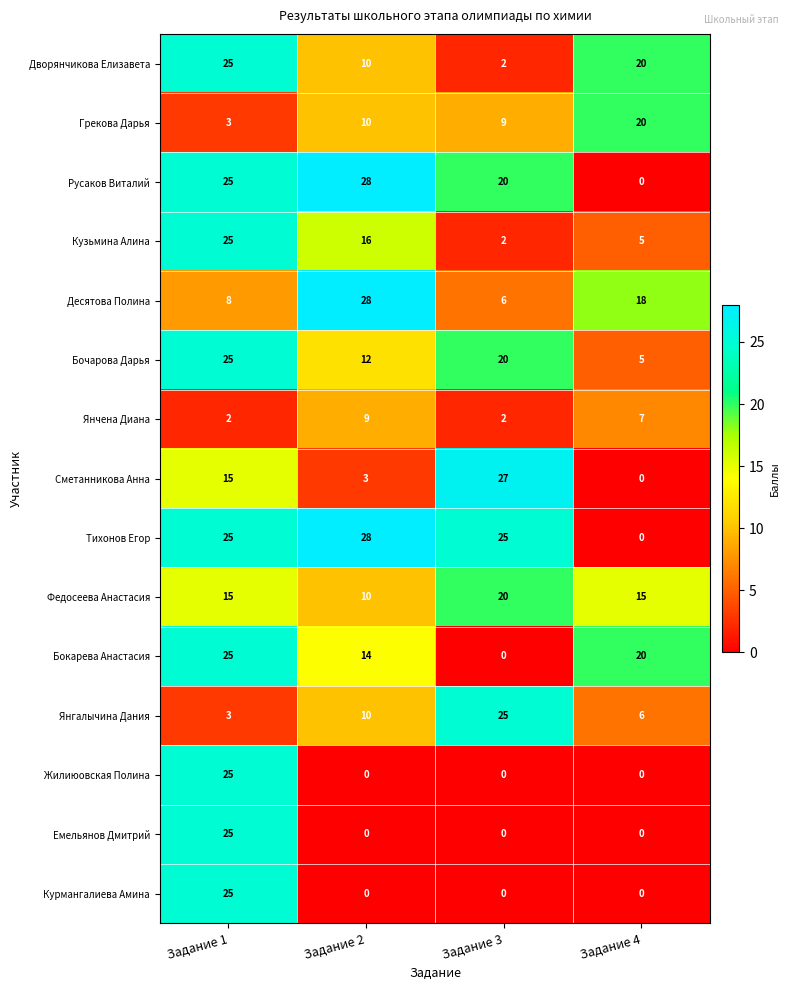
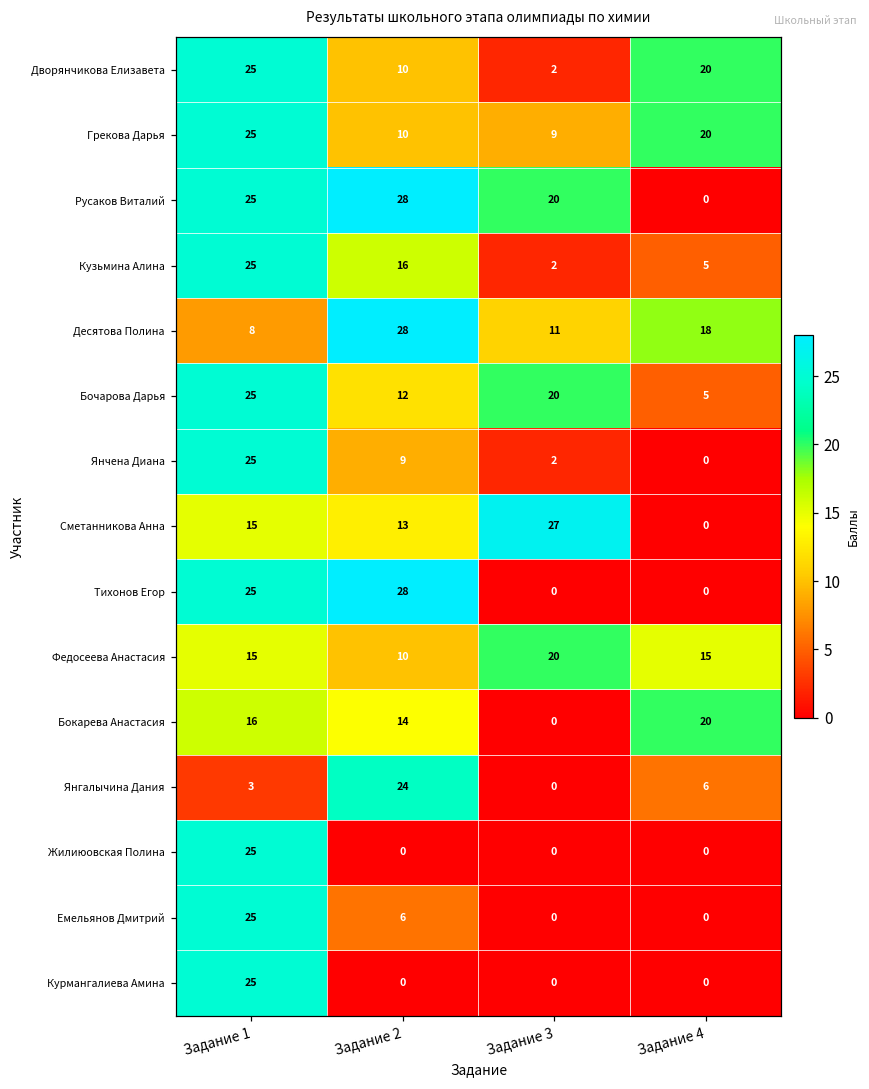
Грекова Дарья, Задание 1: 3 -> 25
Десятова Полина, Задание 3: 6 -> 11
Янчена Диана, Задание 1: 2 -> 25
Янчена Диана, Задание 4: 7 -> 0
Сметанникова Анна, Задание 2: 3 -> 13
Тихонов Егор, Задание 3: 25 -> 0
Бокарева Анастасия, Задание 1: 25 -> 16
Янгалычина Дания, Задание 2: 10 -> 24
Янгалычина Дания, Задание 3: 25 -> 0
Емельянов Дмитрий, Задание 2: 0 -> 6
